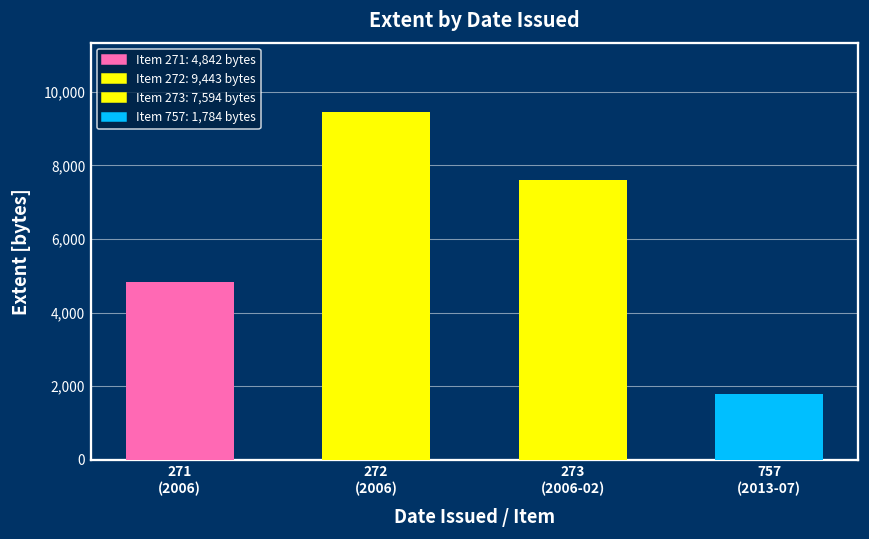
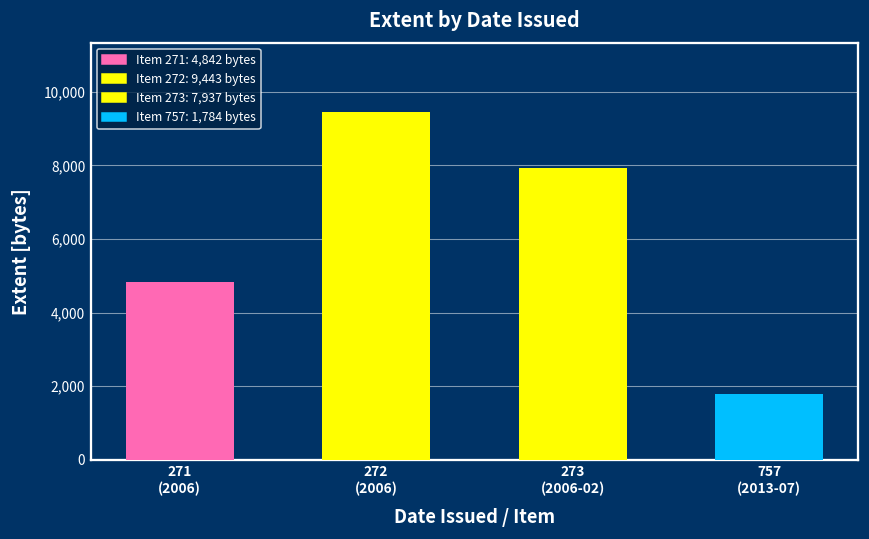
273 (2006-02): 7,600 -> 7,900
